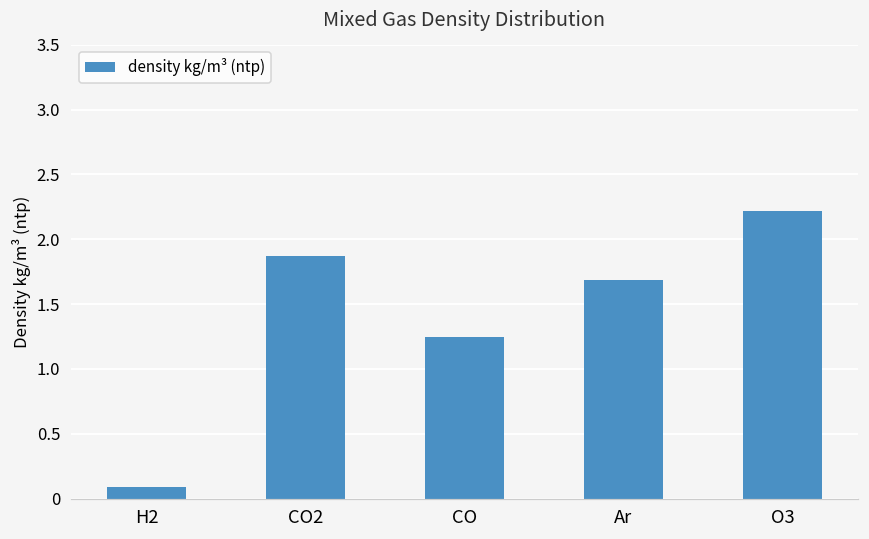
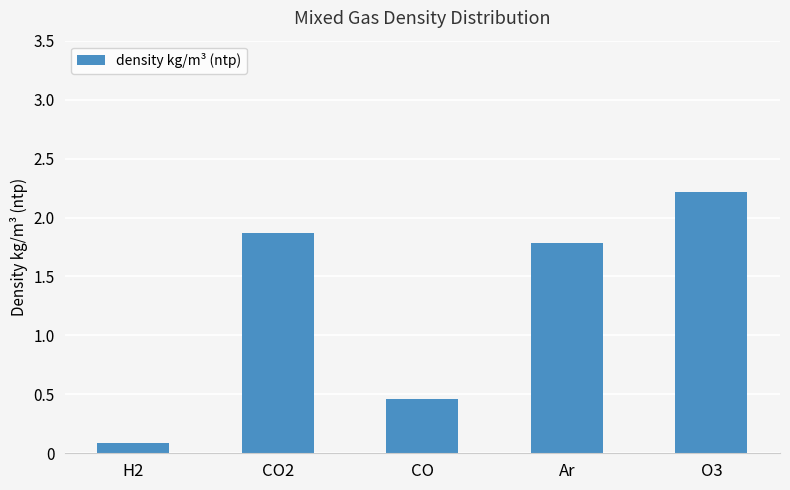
CO: 1.25 -> 0.46
Ar: 1.69 -> 1.78
